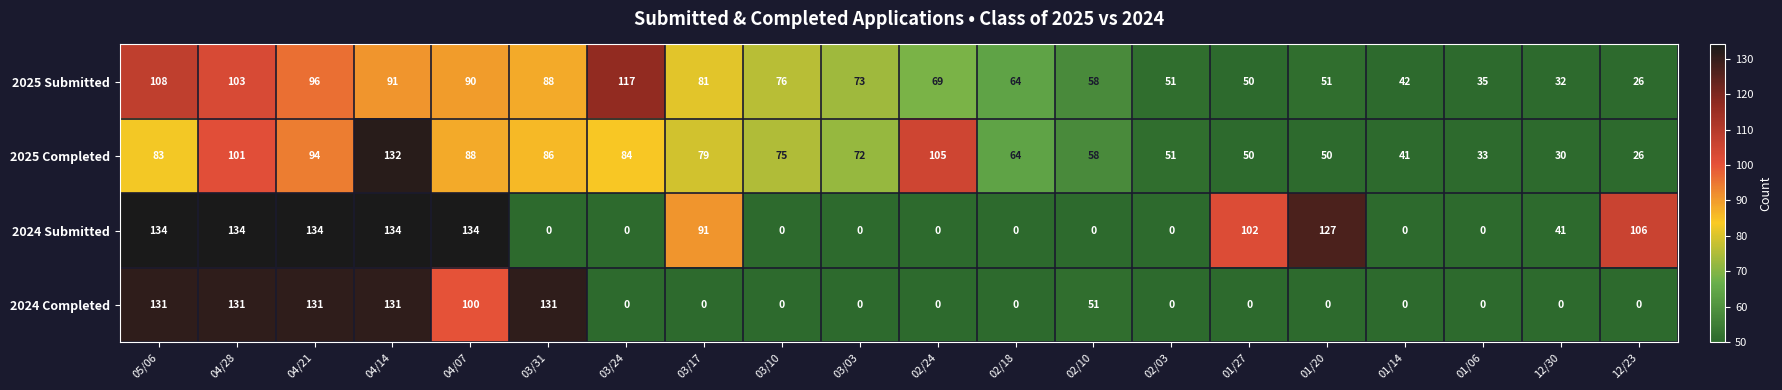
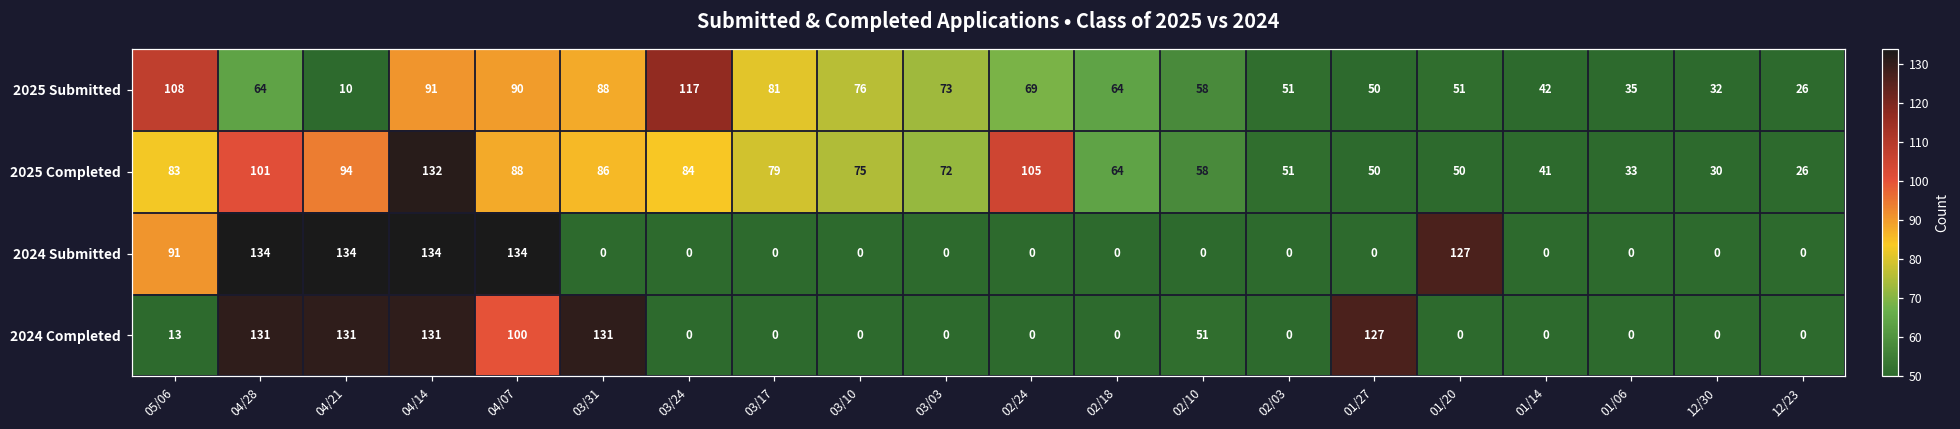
2025 Submitted, 04/28: 103 -> 64
2025 Submitted, 04/21: 96 -> 10
2024 Submitted, 05/06: 134 -> 91
2024 Submitted, 03/17: 91 -> 0
2024 Submitted, 01/27: 102 -> 0
2024 Submitted, 12/30: 41 -> 0
2024 Submitted, 12/23: 106 -> 0
2024 Completed, 05/06: 131 -> 13
2024 Completed, 01/27: 0 -> 127
